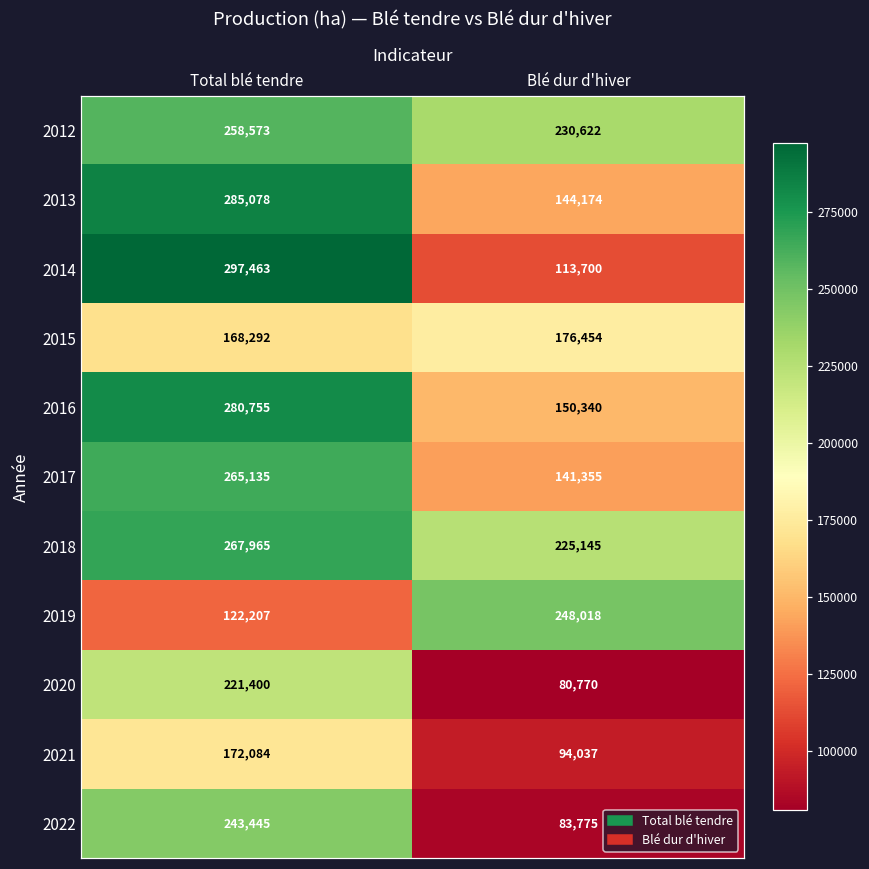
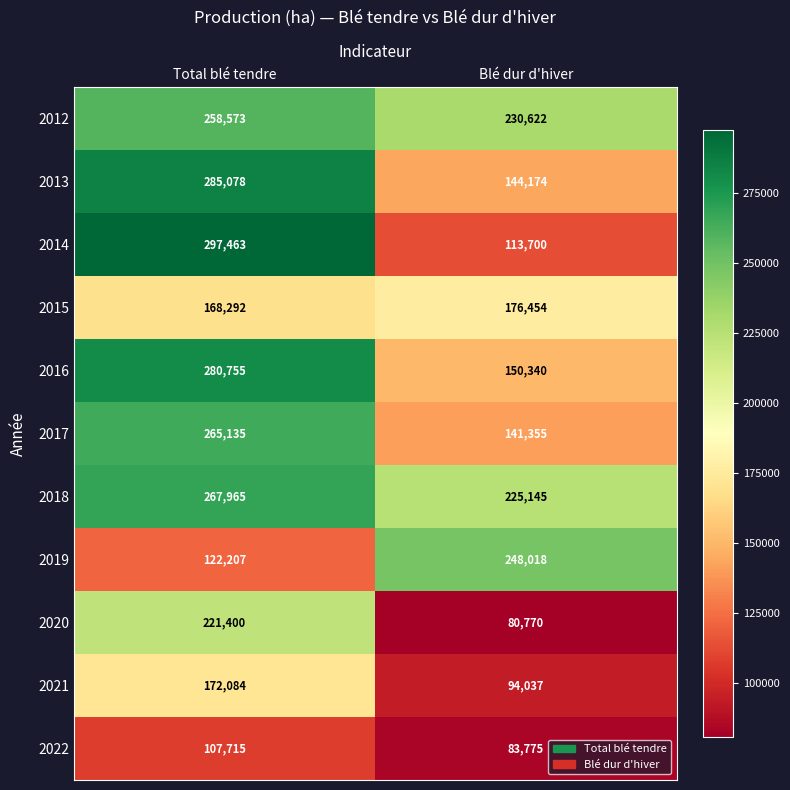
2022, Total blé tendre: 243,445 -> 107,715
